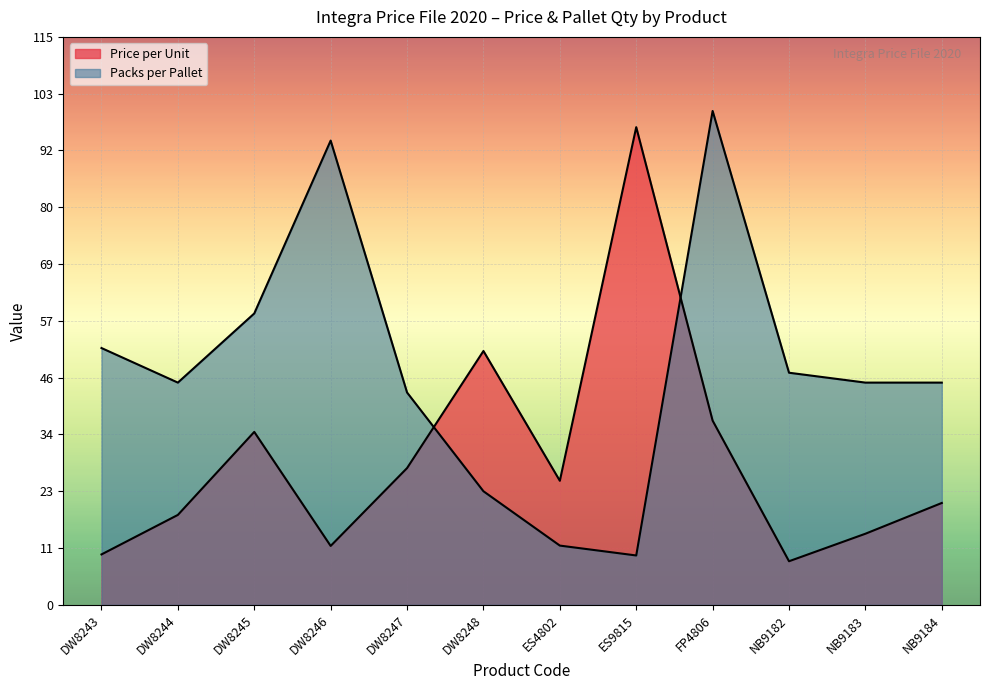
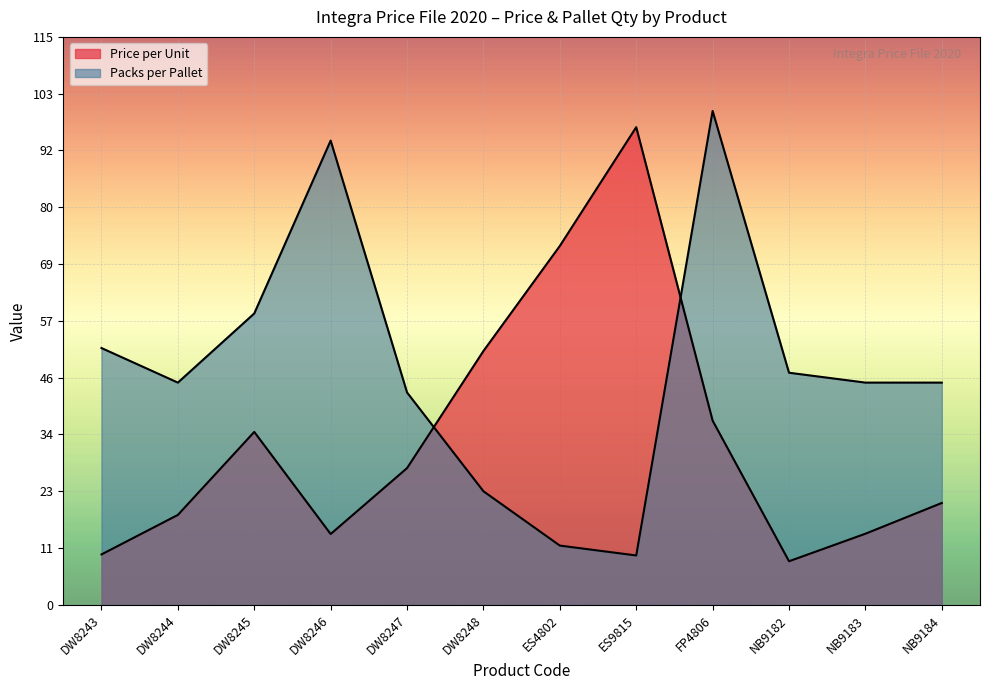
Price per Unit, DW8246: 12 -> 14
Price per Unit, ES4802: 25 -> 73
